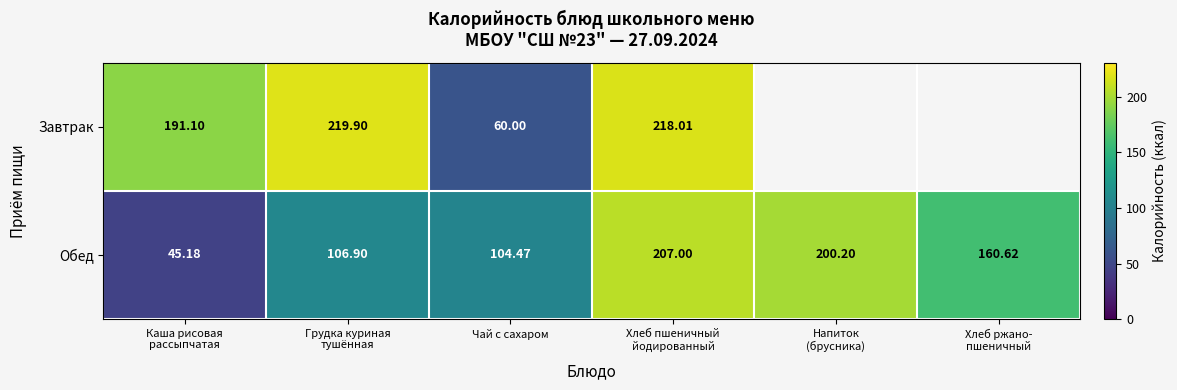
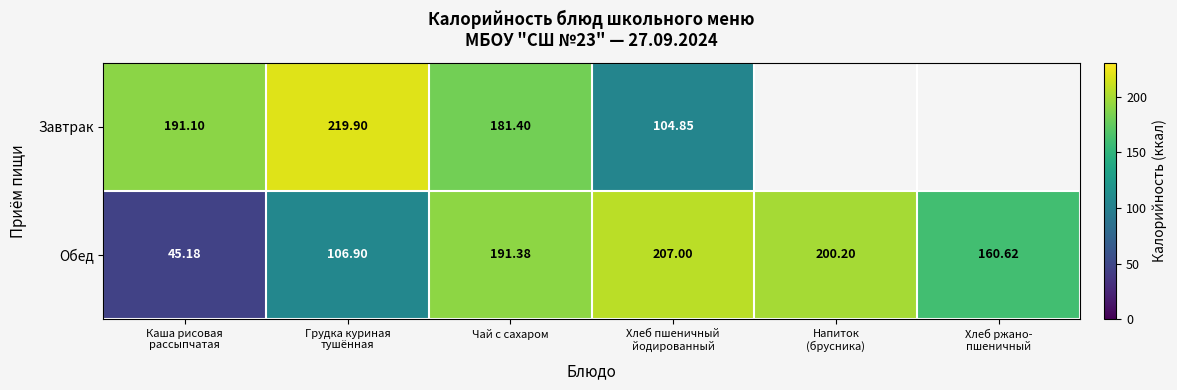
Завтрак, Чай с сахаром: 60.00 -> 181.40
Завтрак, Хлеб пшеничный йодированный: 218.01 -> 104.85
Обед, Чай с сахаром: 104.47 -> 191.38
